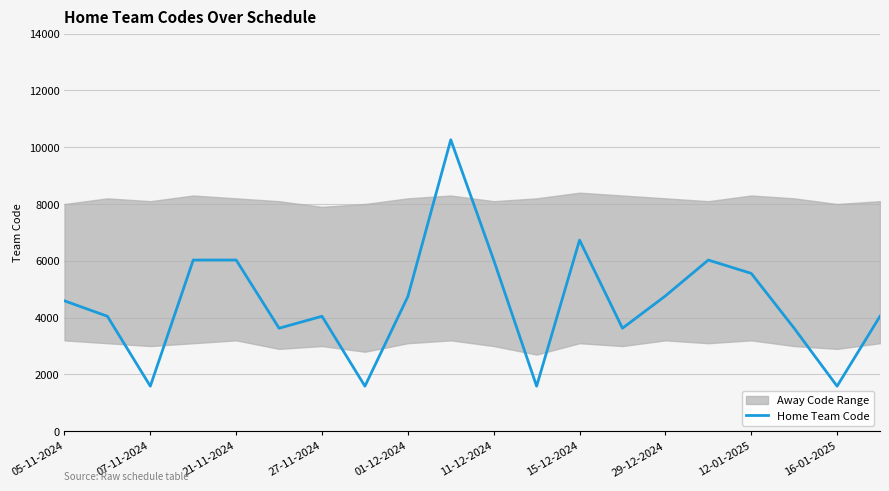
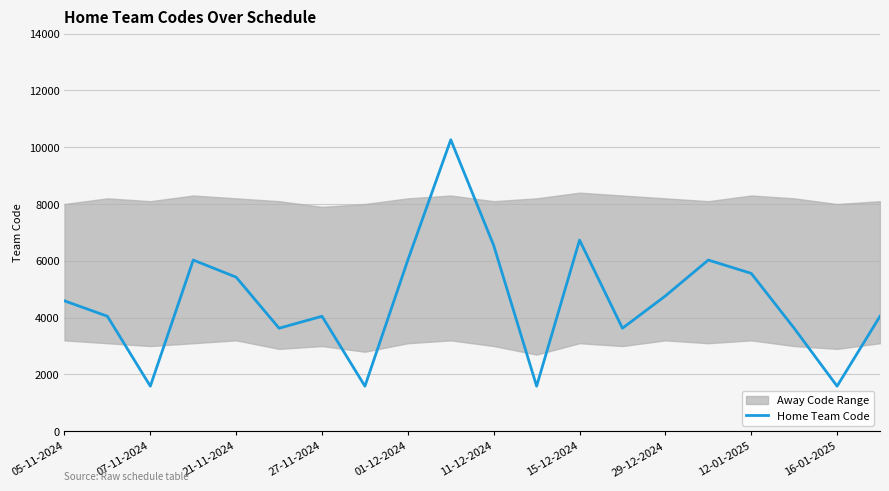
Home Team Code, 21-11-2024: 6000 -> 5400
Home Team Code, 01-12-2024: 4700 -> 6000
Home Team Code, 11-12-2024: 6000 -> 6500
